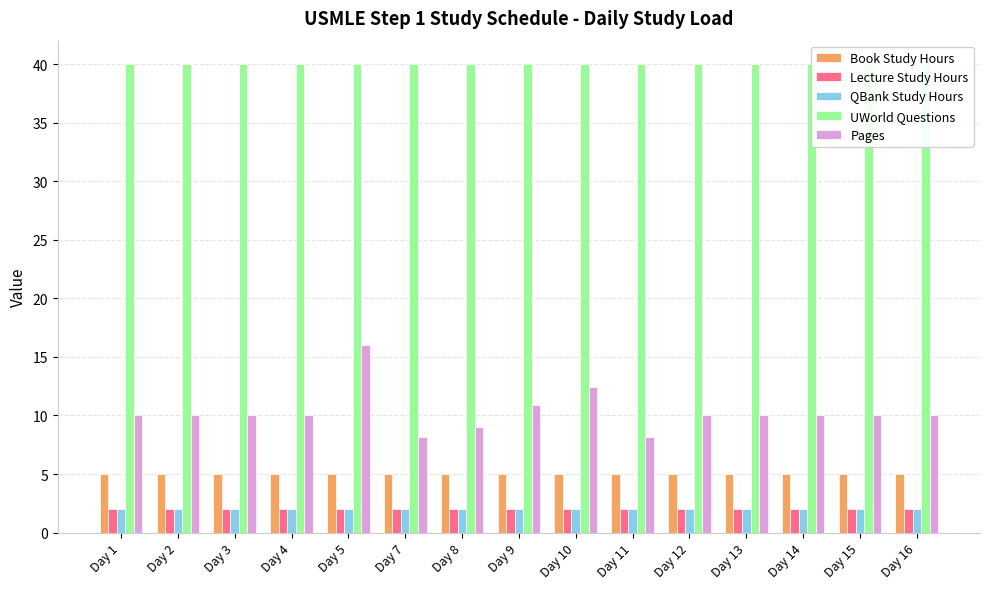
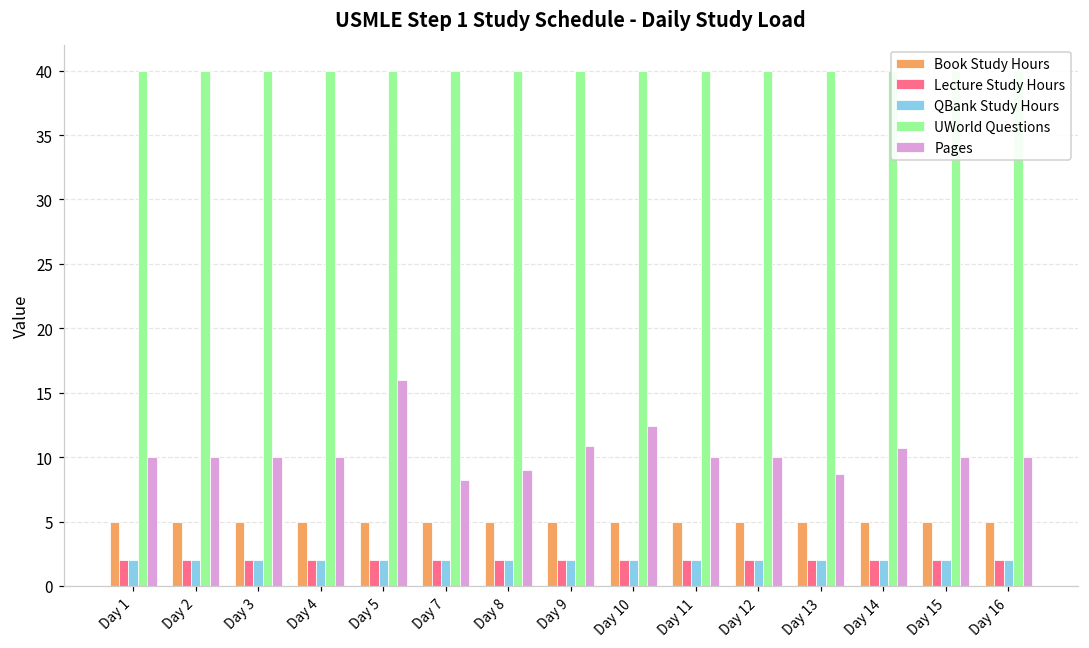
Pages, Day 11: 8.2 -> 10.0
Pages, Day 13: 10.0 -> 8.7
Pages, Day 14: 10.0 -> 10.7
